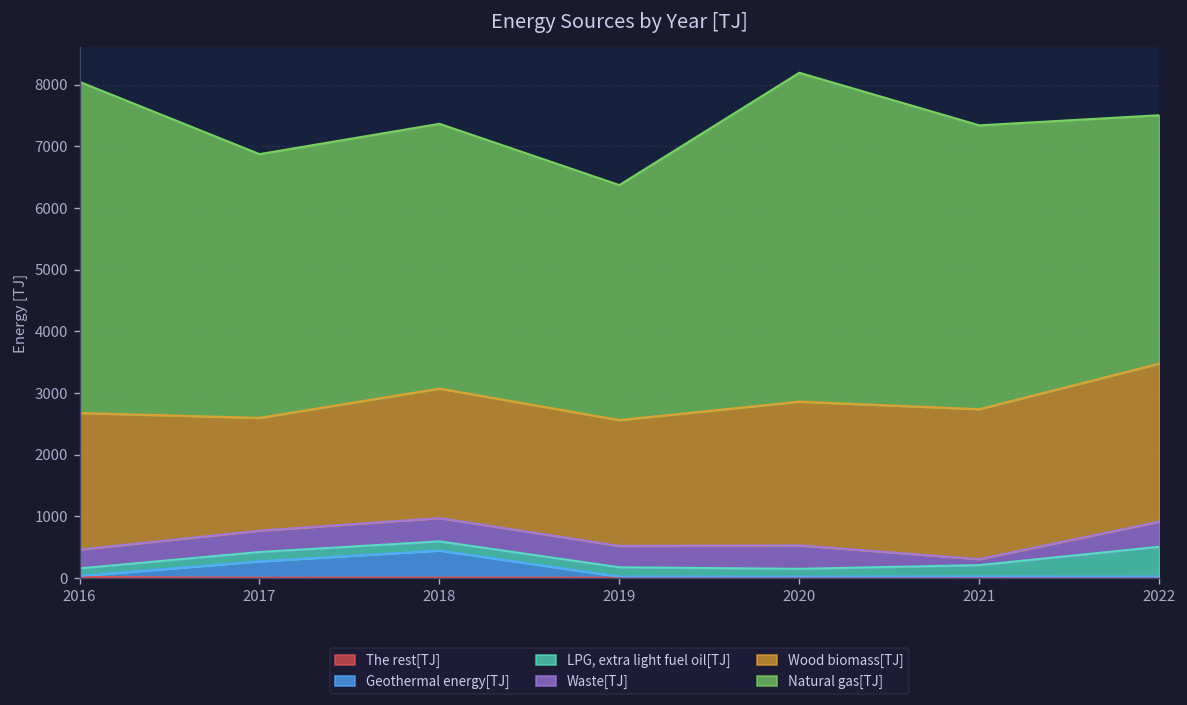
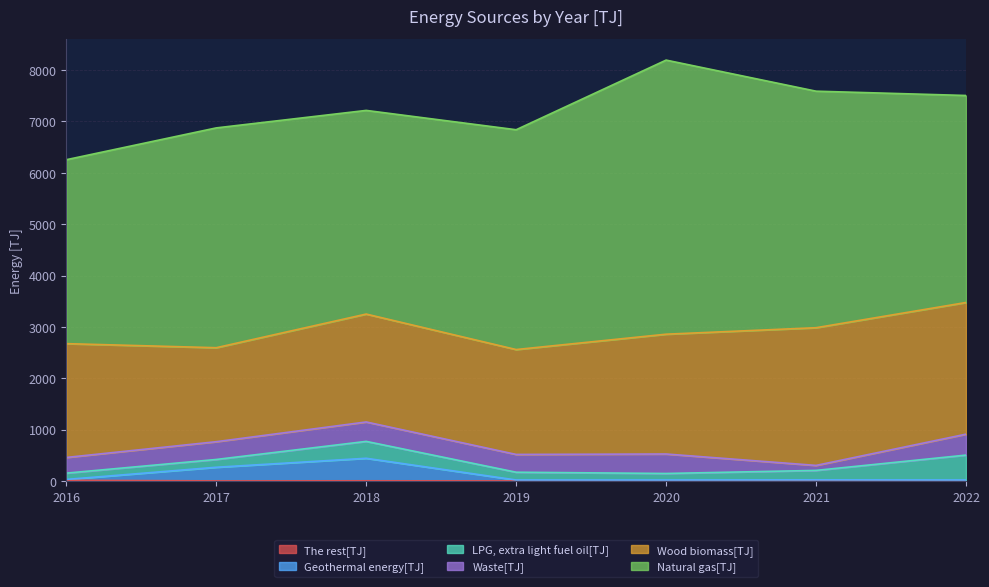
Natural gas[TJ], 2016: 5400 -> 3600
LPG, extra light fuel oil[TJ], 2018: 100 -> 300
Natural gas[TJ], 2018: 4300 -> 4000
Natural gas[TJ], 2019: 3800 -> 4300
Wood biomass[TJ], 2021: 2400 -> 2700
